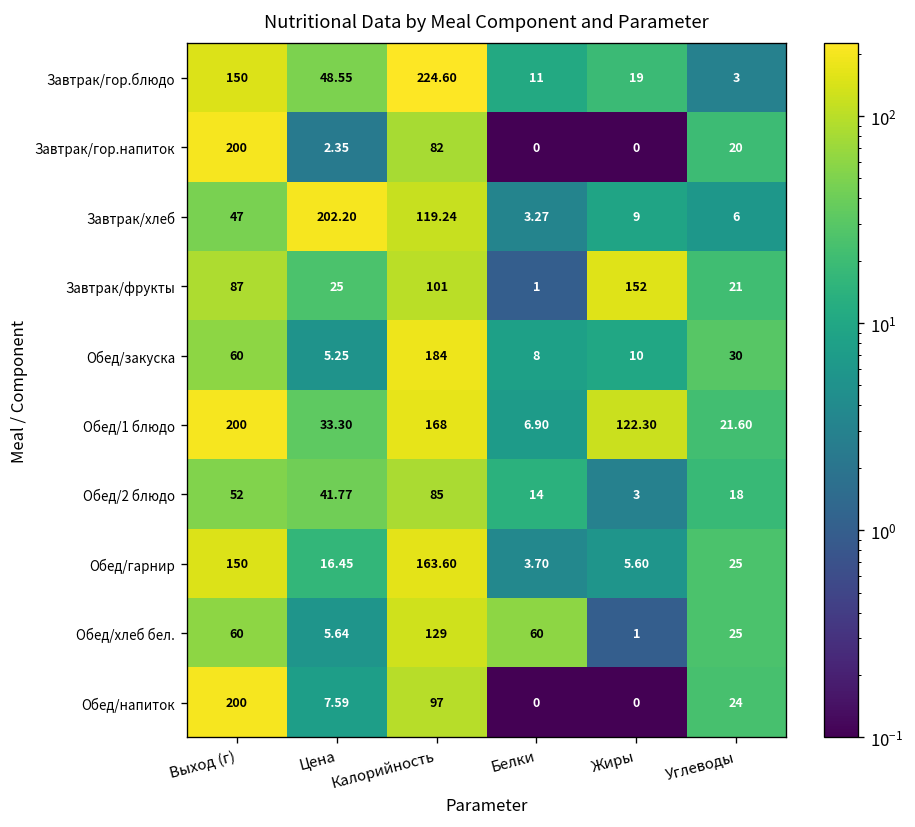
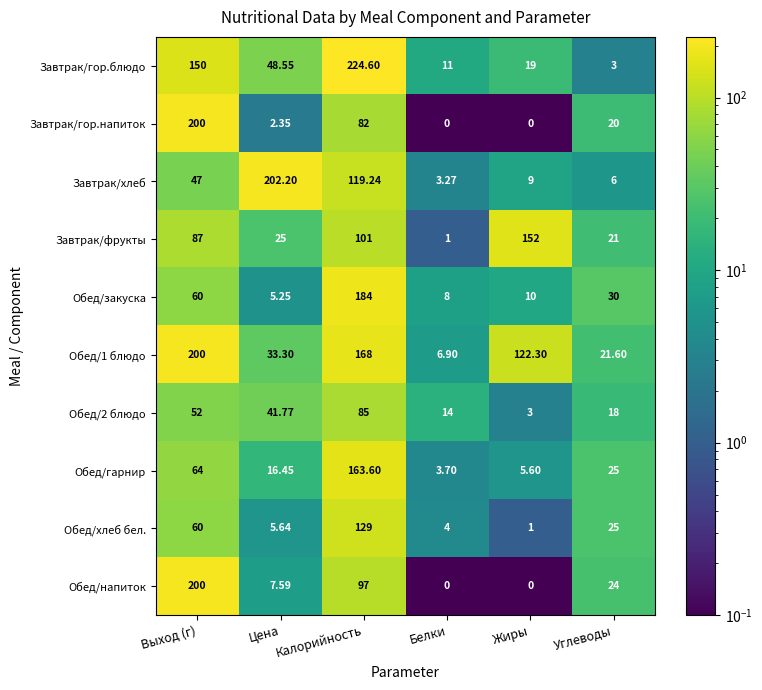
Обед/гарнир, Выход (г): 150 -> 64
Обед/хлеб бел., Белки: 60 -> 4
